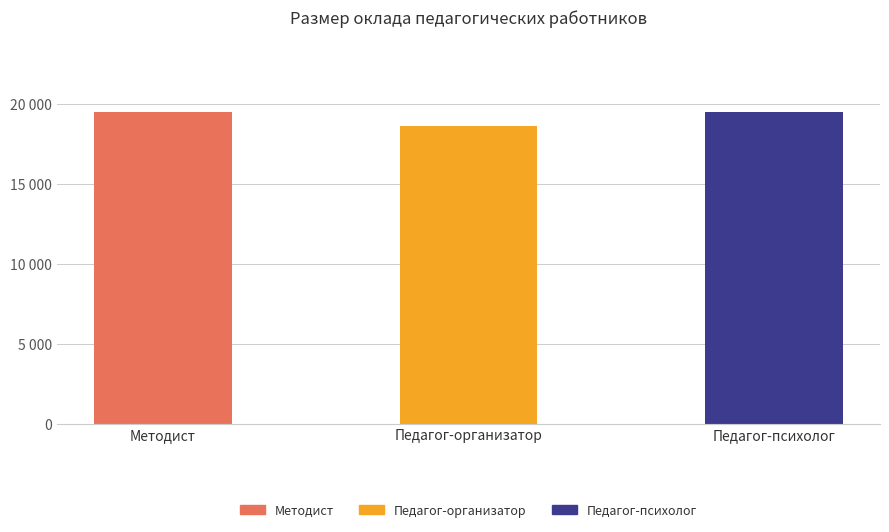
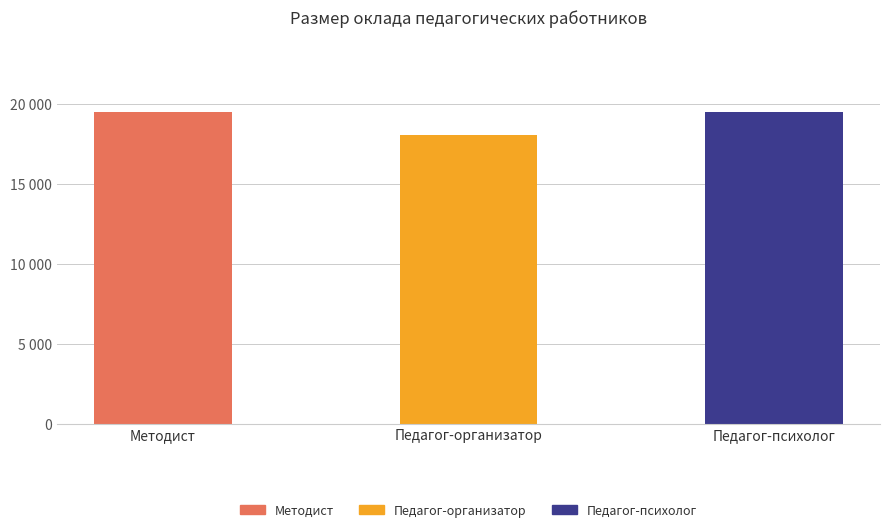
Педагог-организатор: 18600 -> 18000
